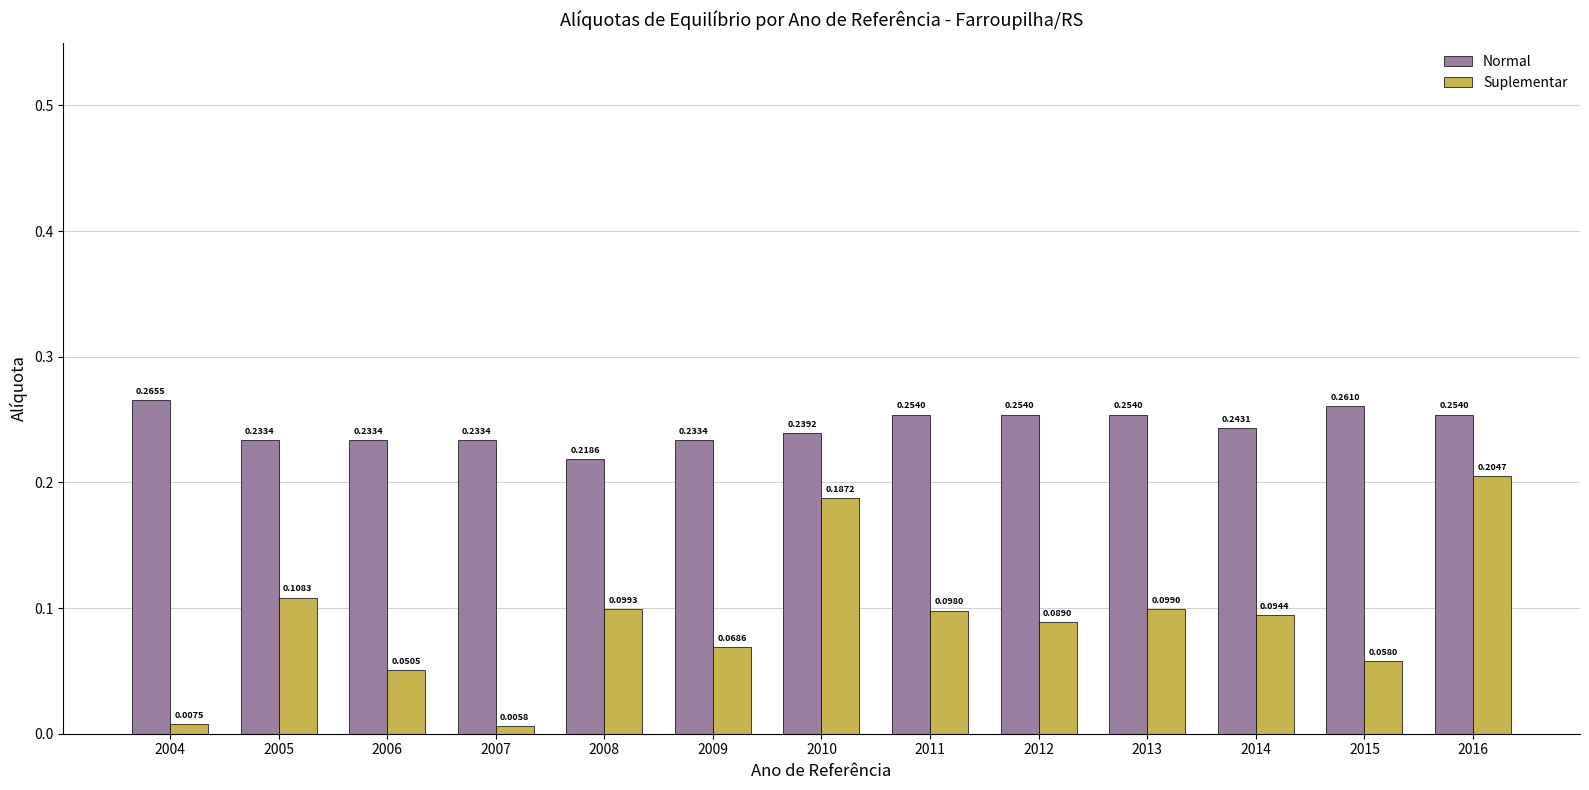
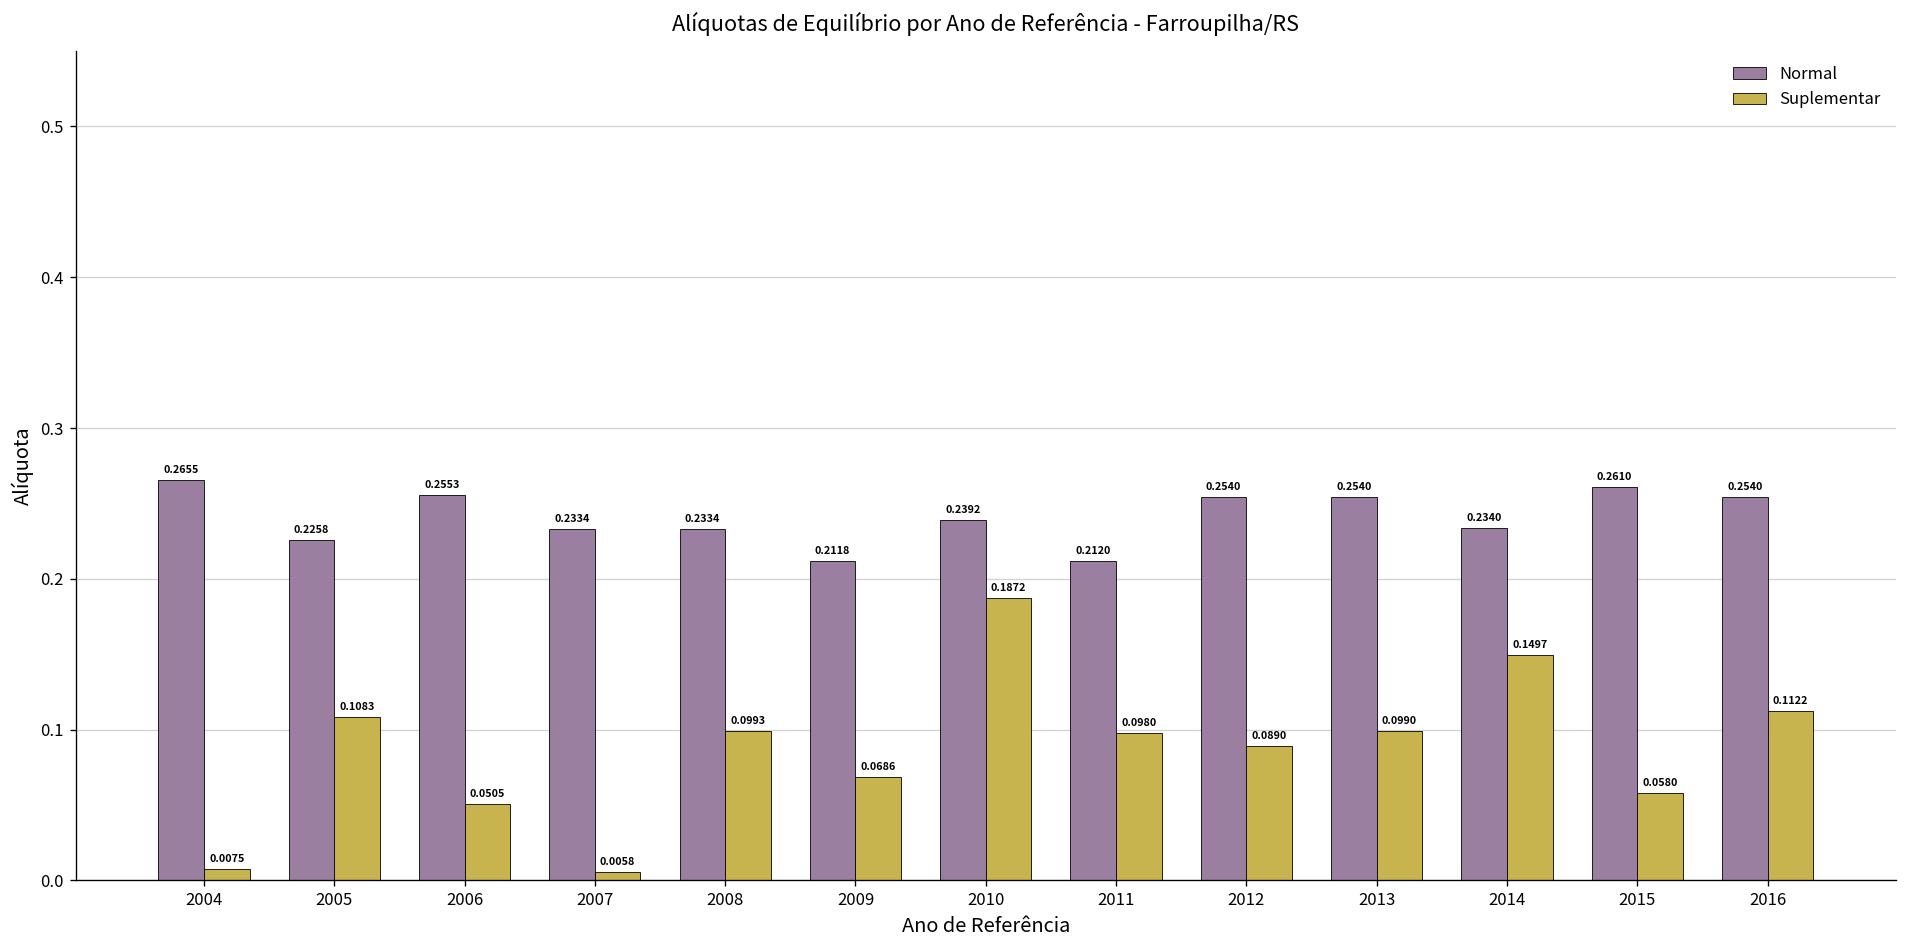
Normal, 2005: 0.2334 -> 0.2258
Normal, 2006: 0.2334 -> 0.2553
Normal, 2008: 0.2186 -> 0.2334
Normal, 2009: 0.2334 -> 0.2118
Normal, 2011: 0.2540 -> 0.2120
Normal, 2014: 0.2431 -> 0.2340
Suplementar, 2014: 0.0944 -> 0.1497
Suplementar, 2016: 0.2047 -> 0.1122
